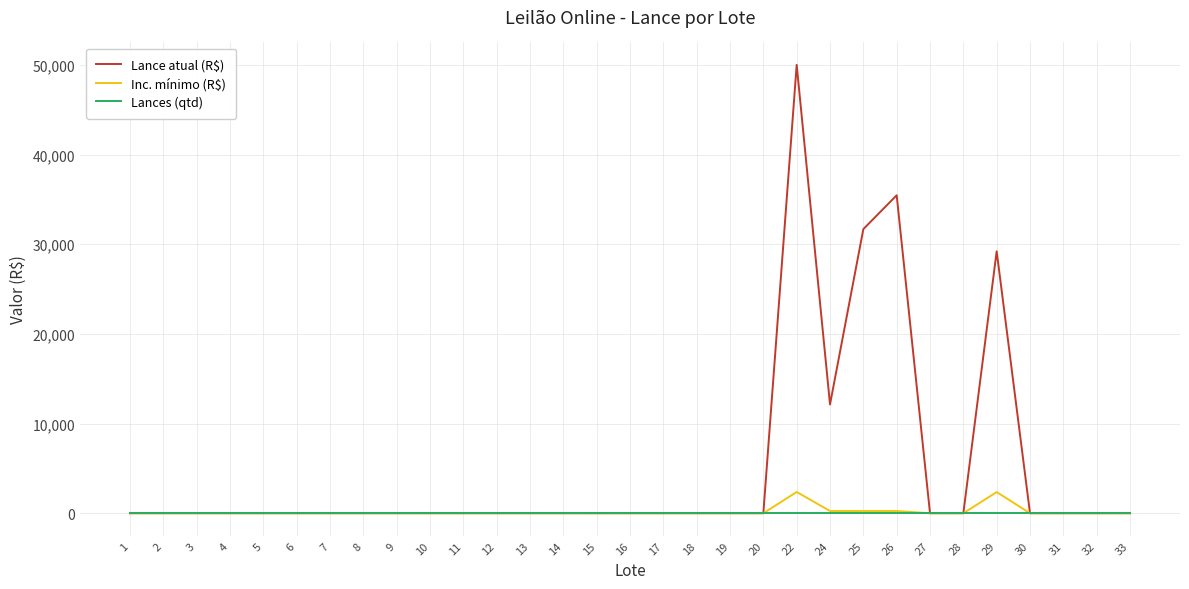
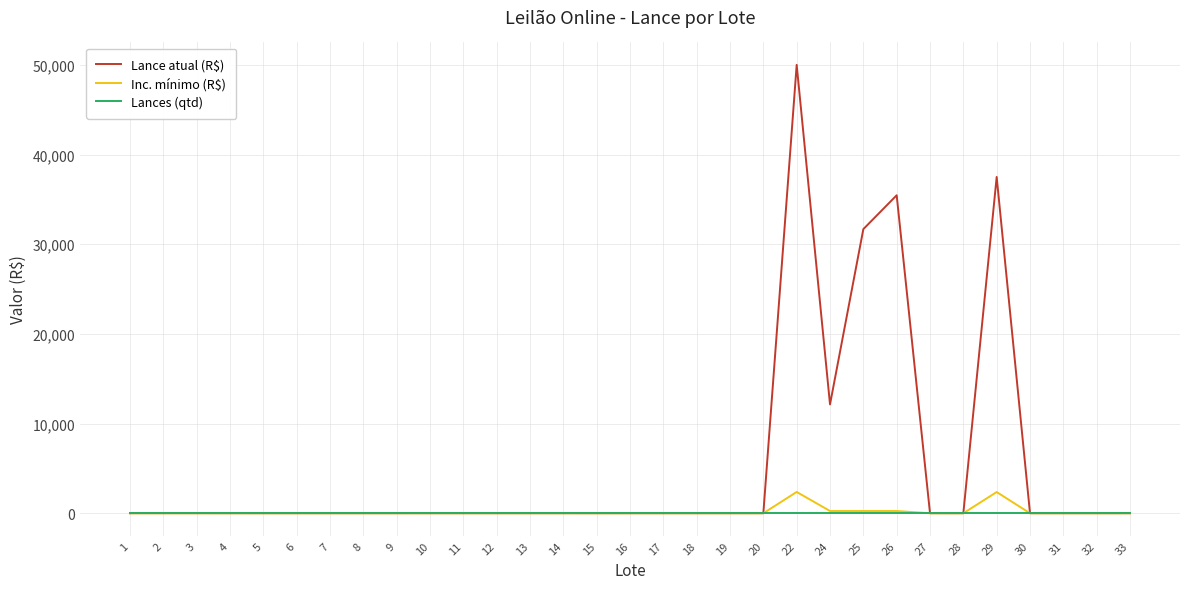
Lance atual (R$), 29: 29,000 -> 38,000
